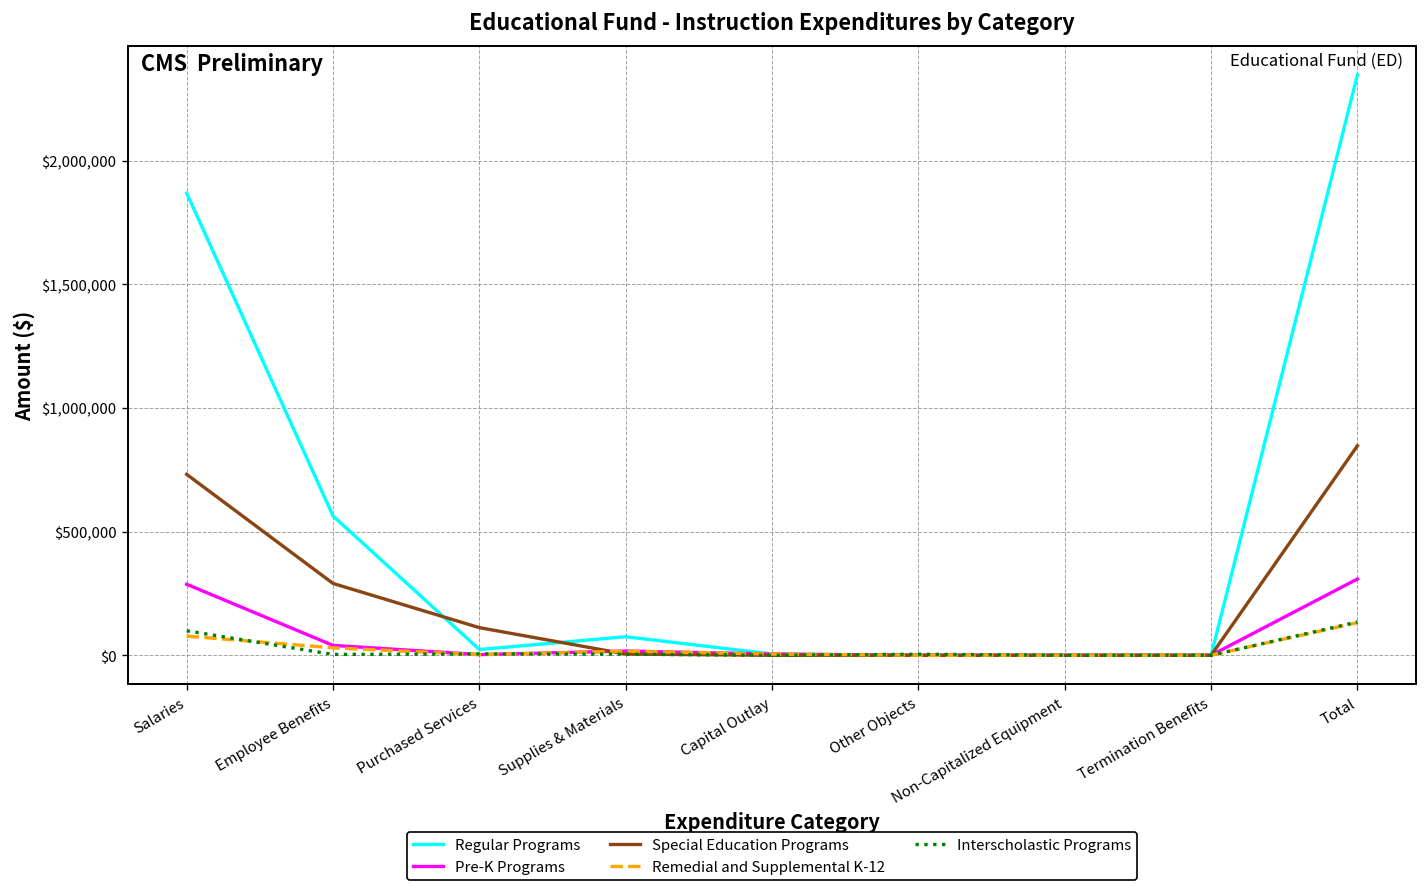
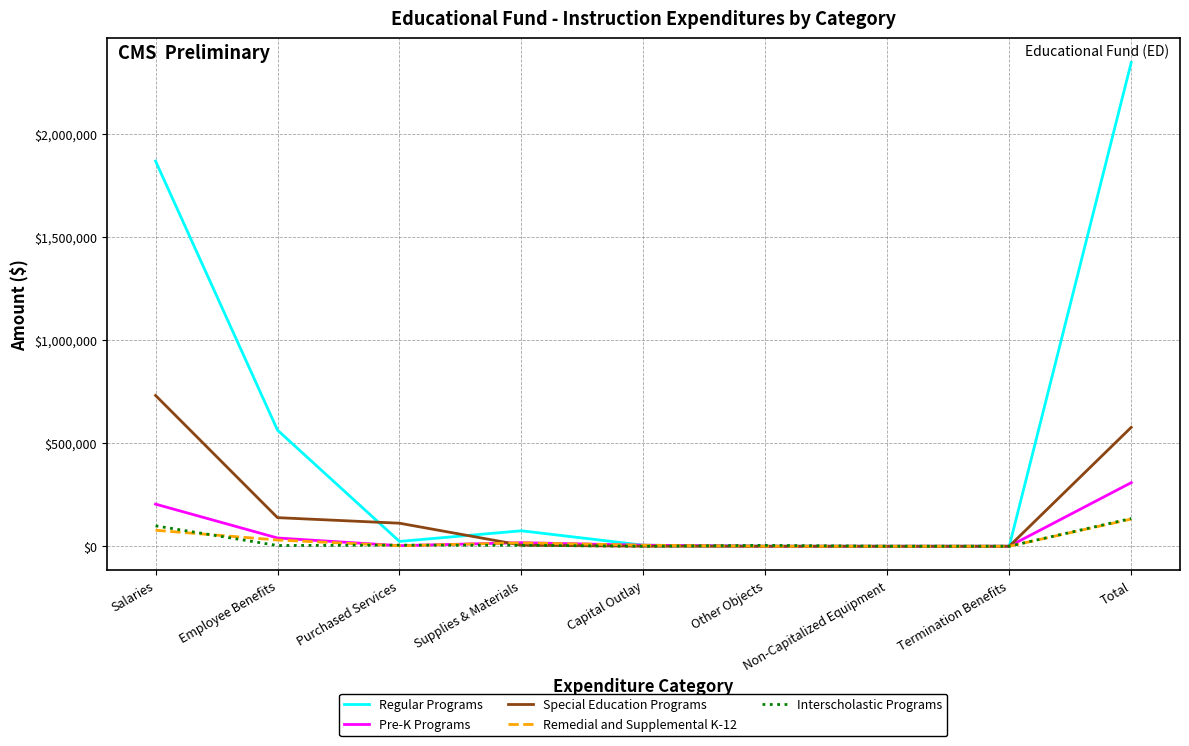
Pre-K Programs, Salaries: $290,000 -> $200,000
Special Education Programs, Employee Benefits: $290,000 -> $140,000
Special Education Programs, Total: $850,000 -> $580,000
